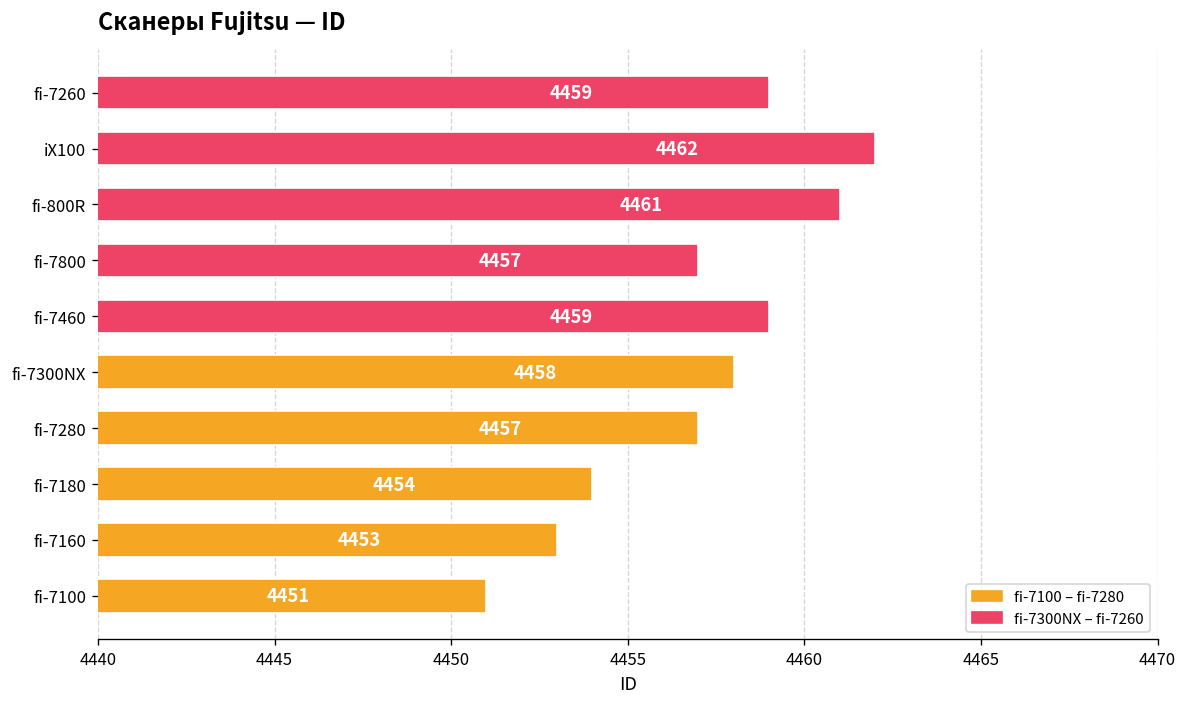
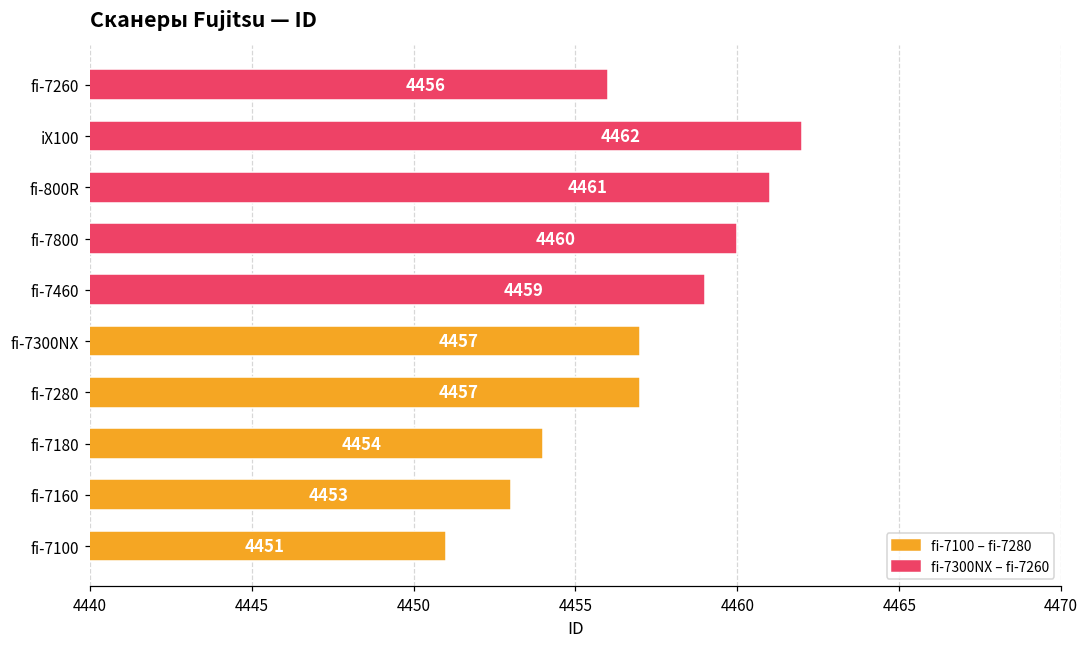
fi-7260: 4459 -> 4456
fi-7800: 4457 -> 4460
fi-7300NX: 4458 -> 4457
